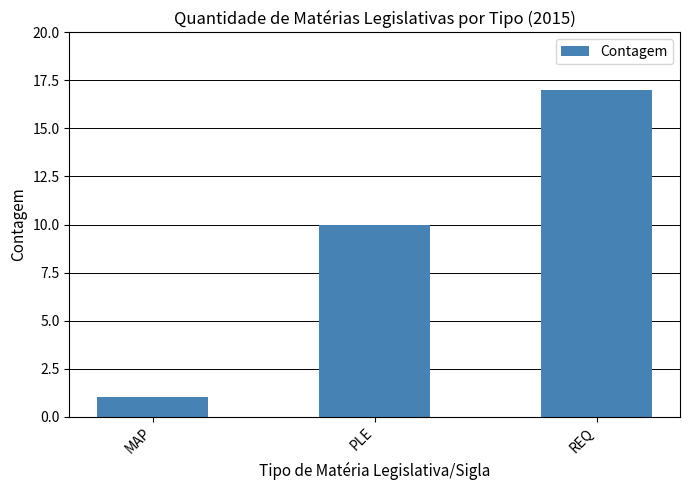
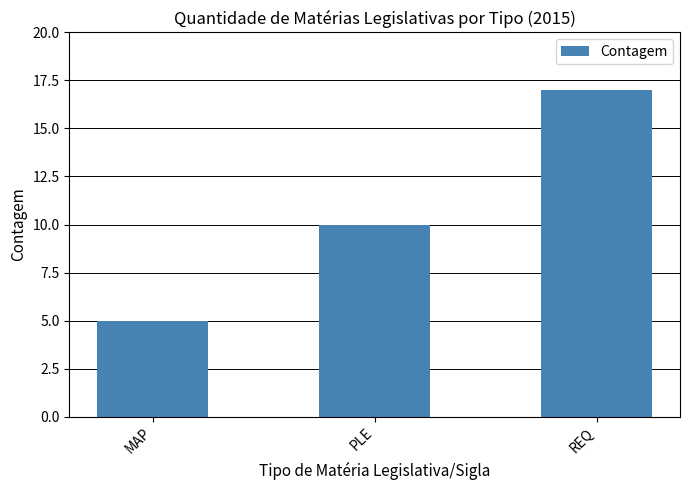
MAP: 1 -> 5
